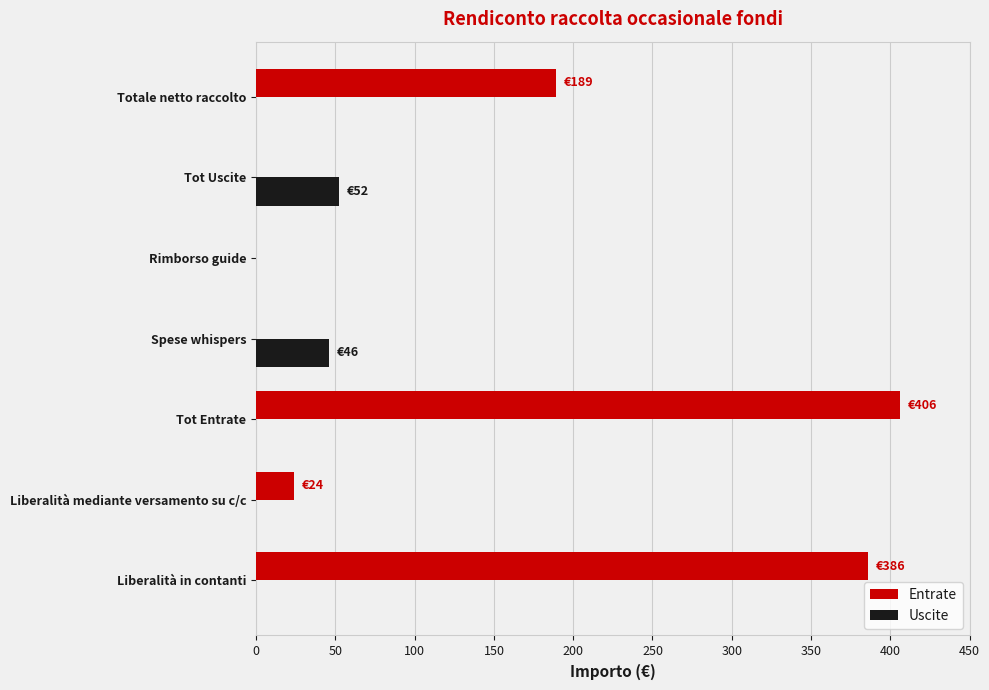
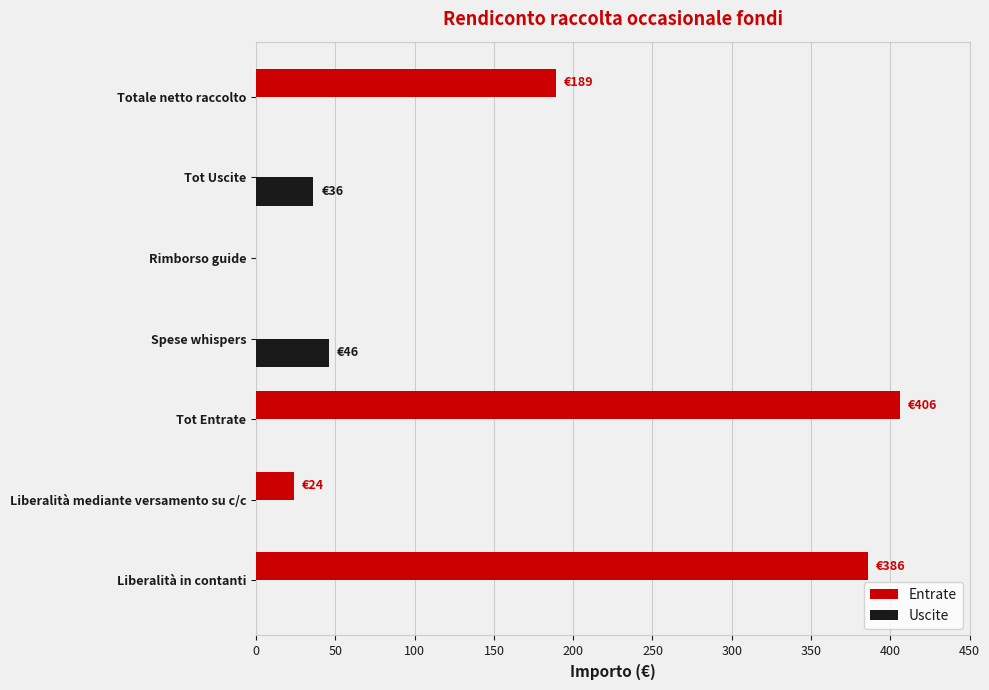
Uscite, Tot Uscite: €52 -> €36
